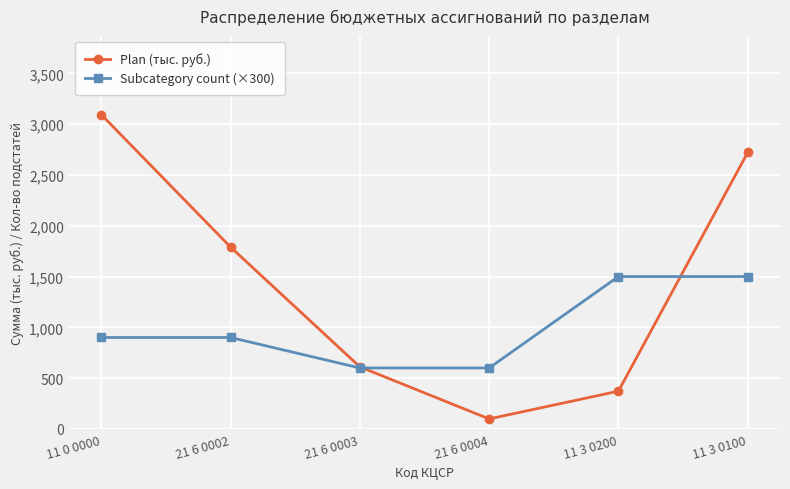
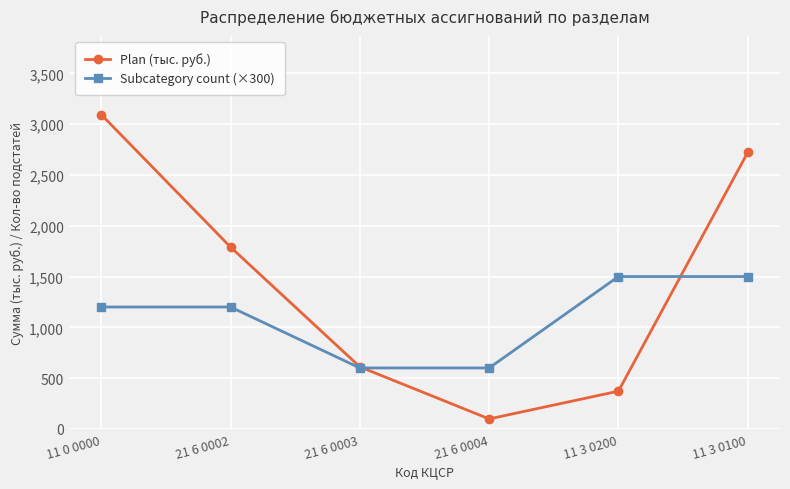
Subcategory count (×300), 11 0 0000: 900 -> 1,200
Subcategory count (×300), 21 6 0002: 900 -> 1,200
